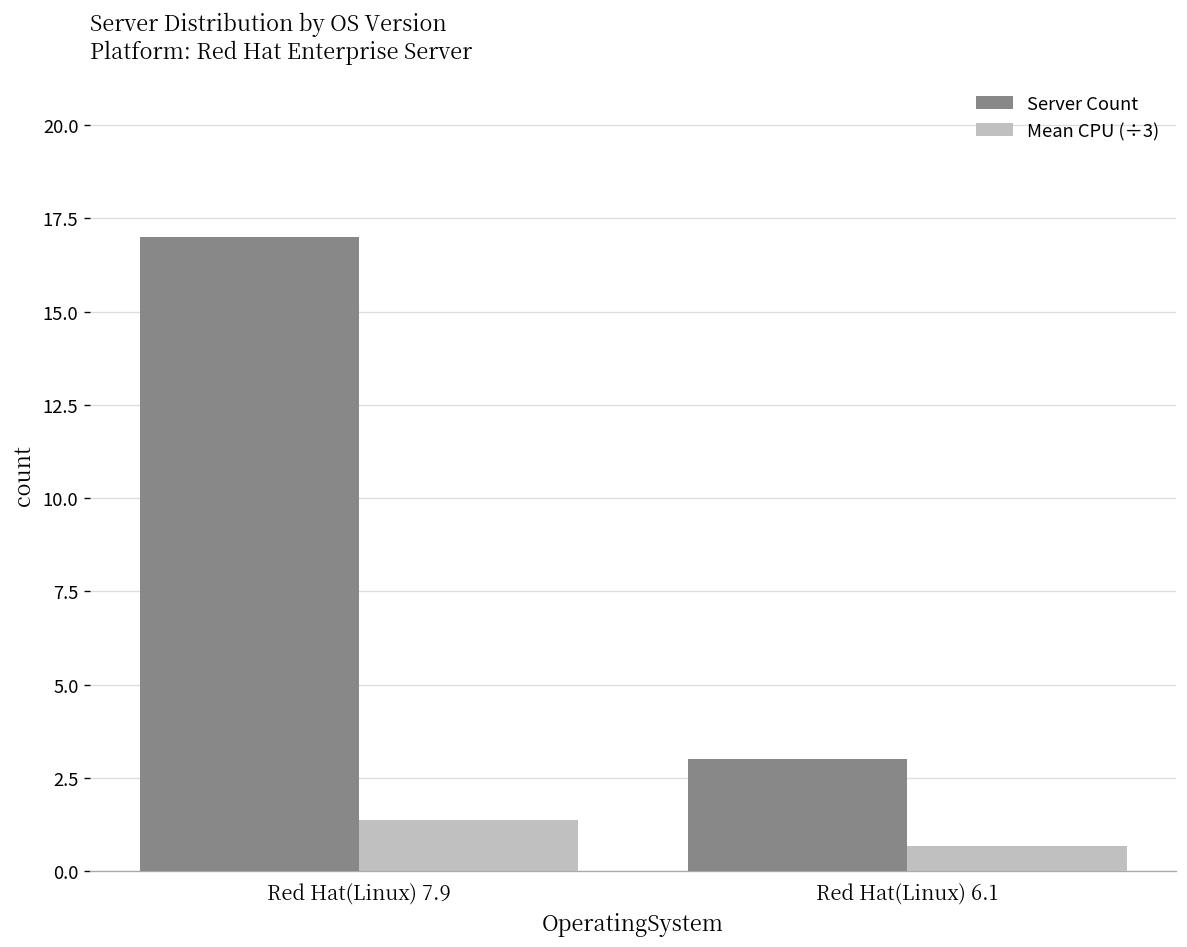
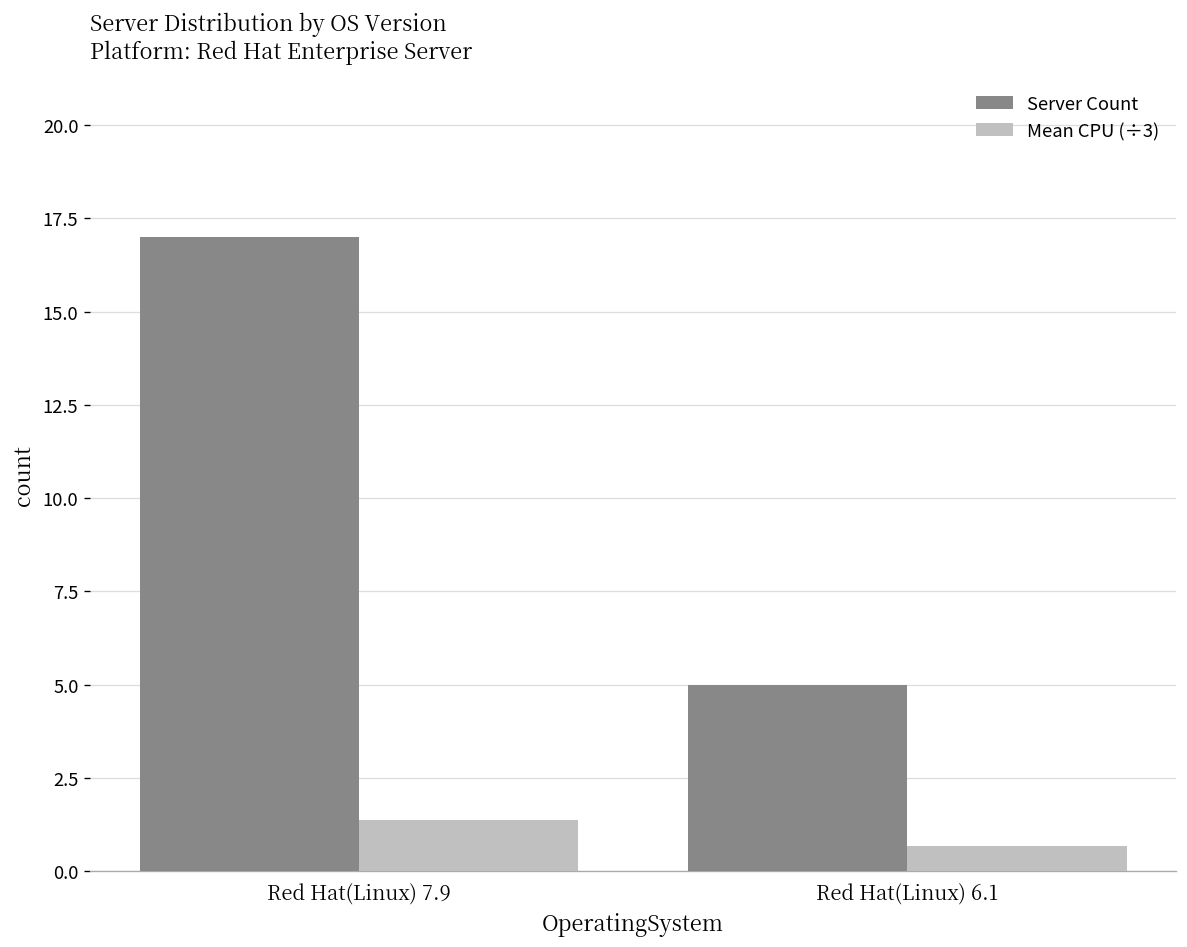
Server Count, Red Hat(Linux) 6.1: 3 -> 5
